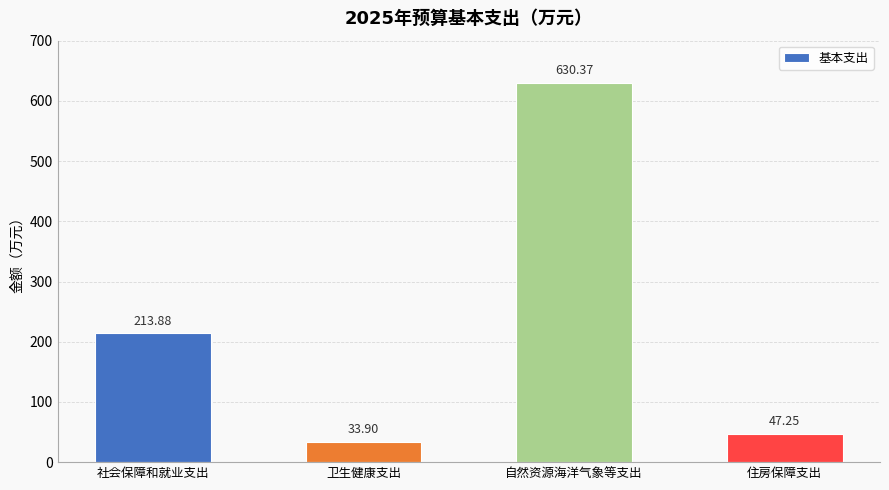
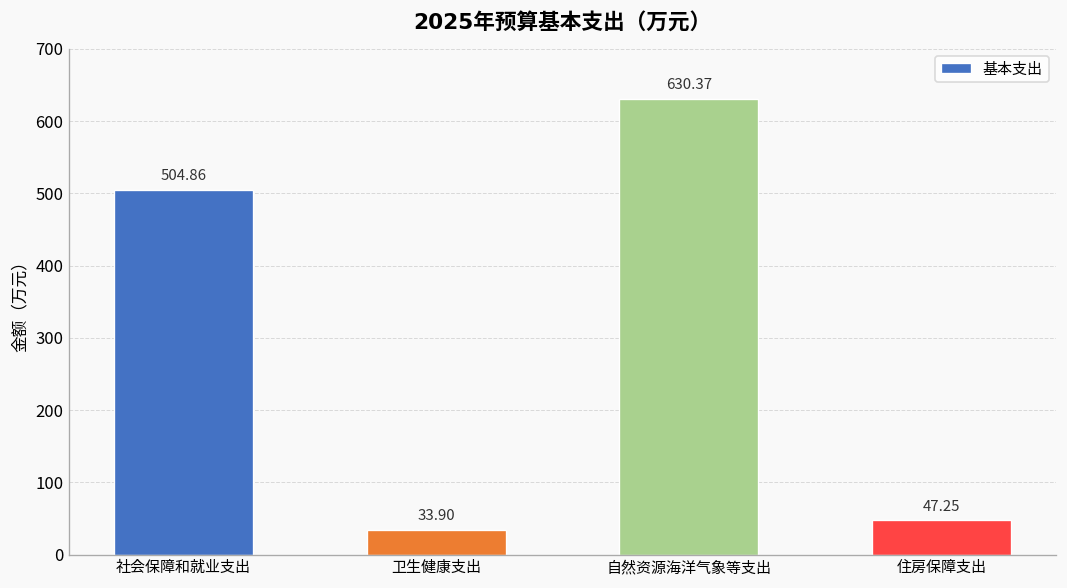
社会保障和就业支出: 213.88 -> 504.86
